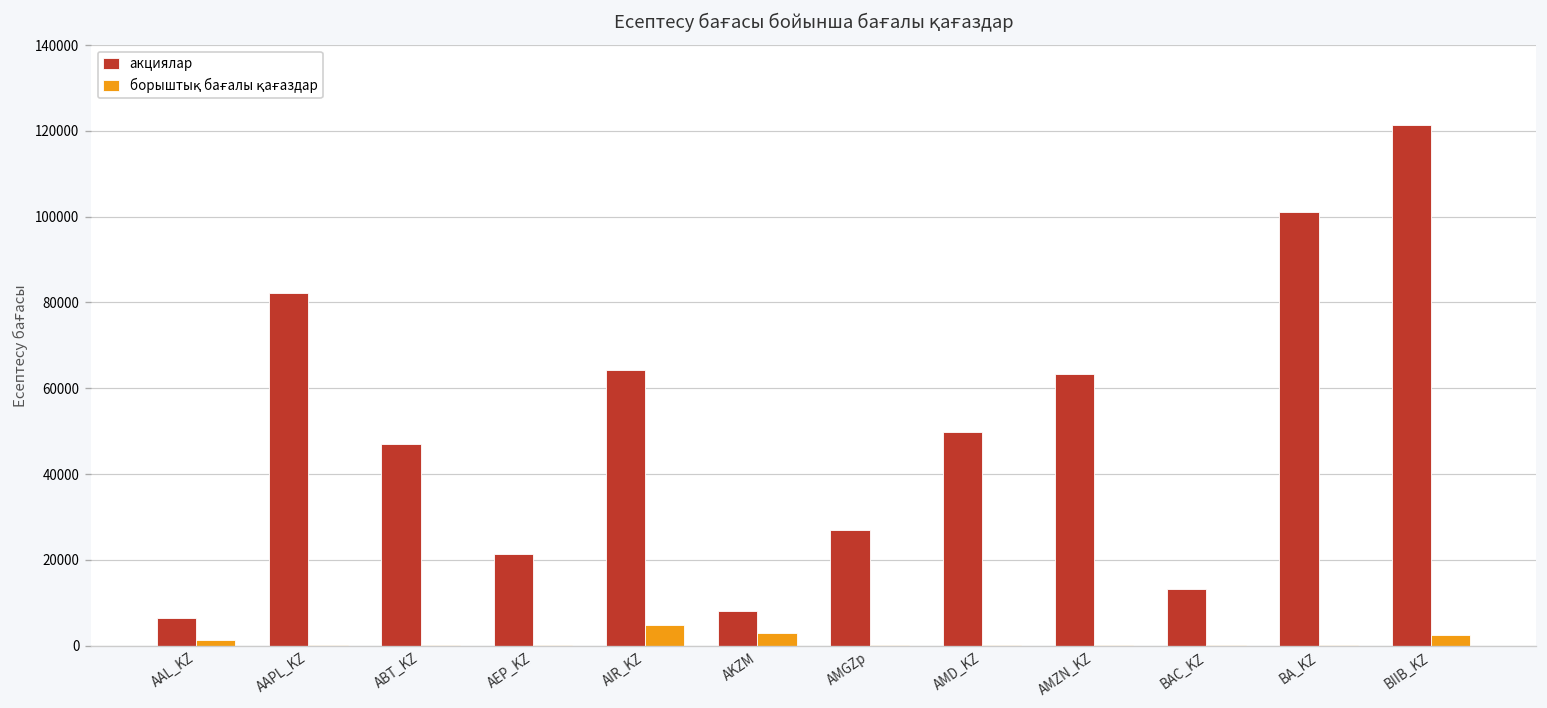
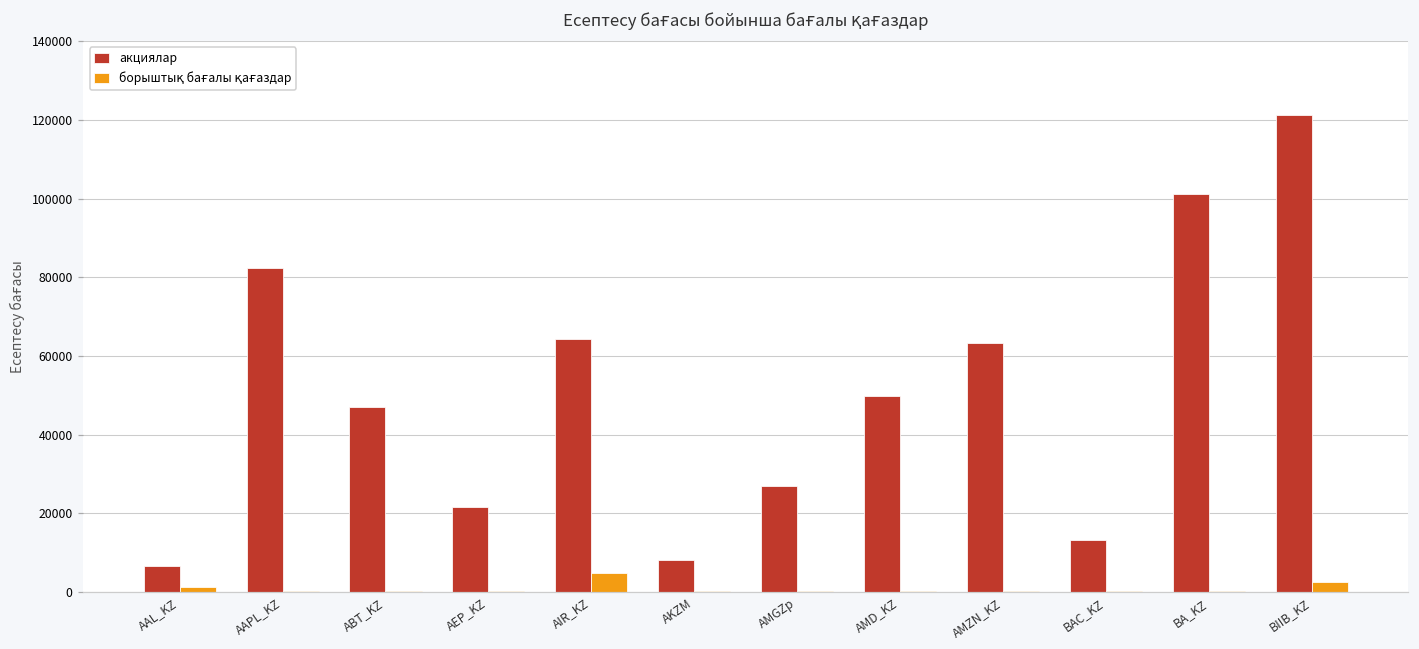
борыштық бағалы қағаздар, AKZM: 3000 -> 0
